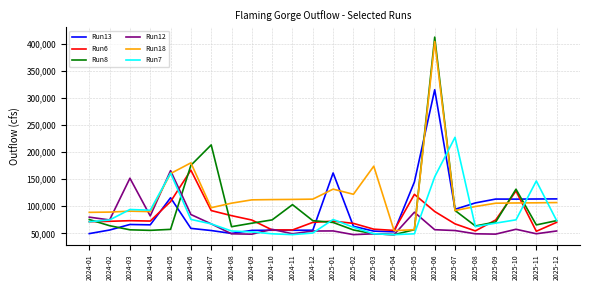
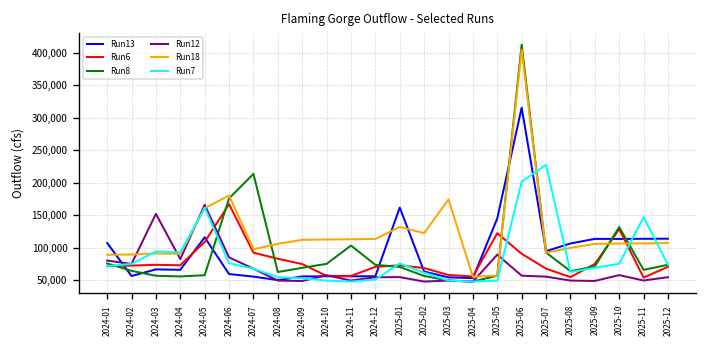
Run13, 2024-01: 50,000 -> 110,000
Run7, 2025-06: 150,000 -> 200,000
